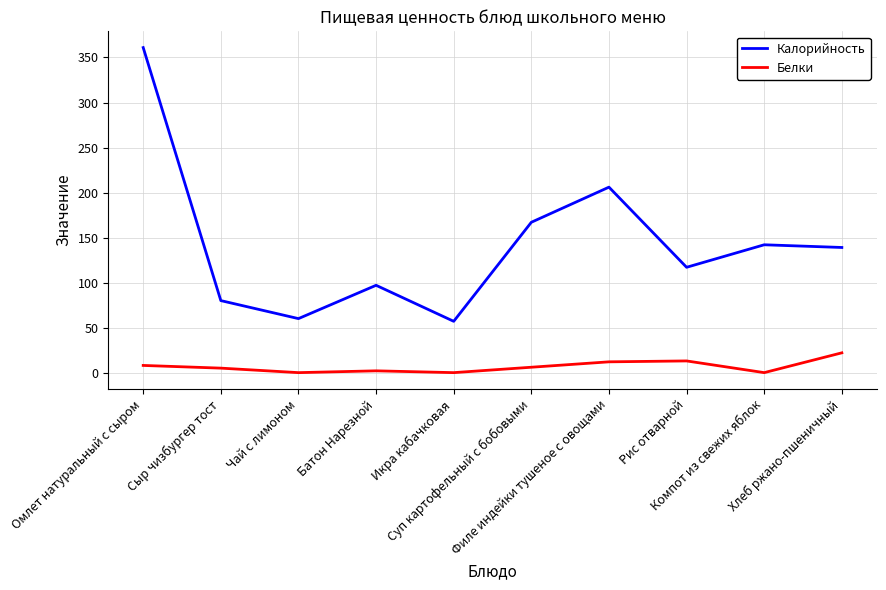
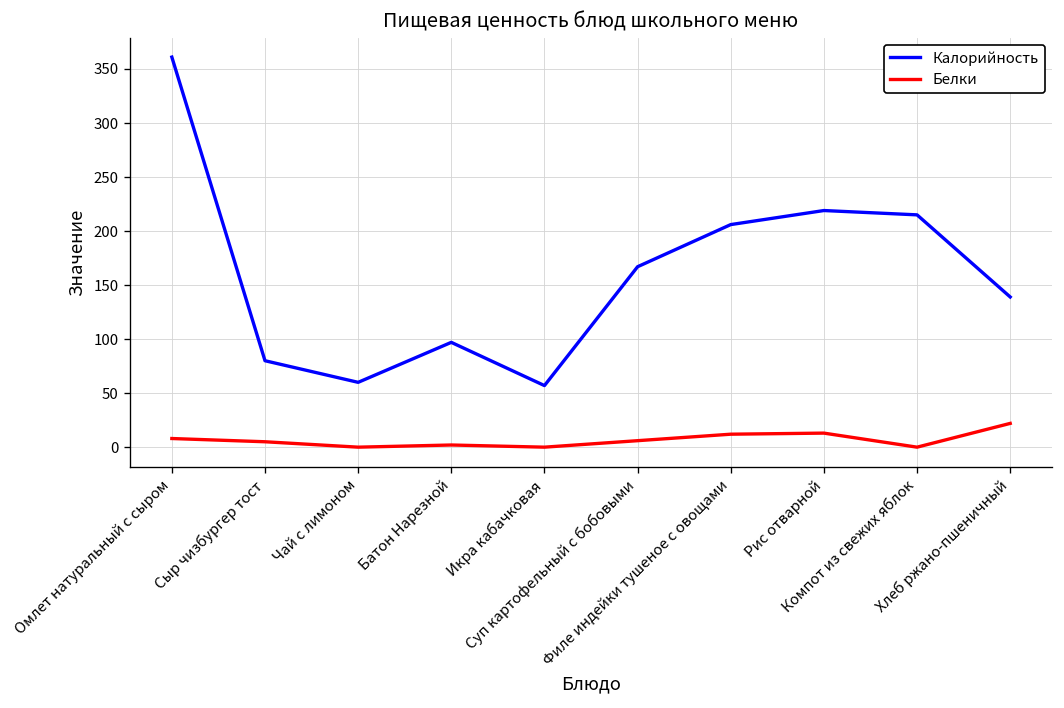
Калорийность, Рис отварной: 120 -> 220
Калорийность, Компот из свежих яблок: 140 -> 220
